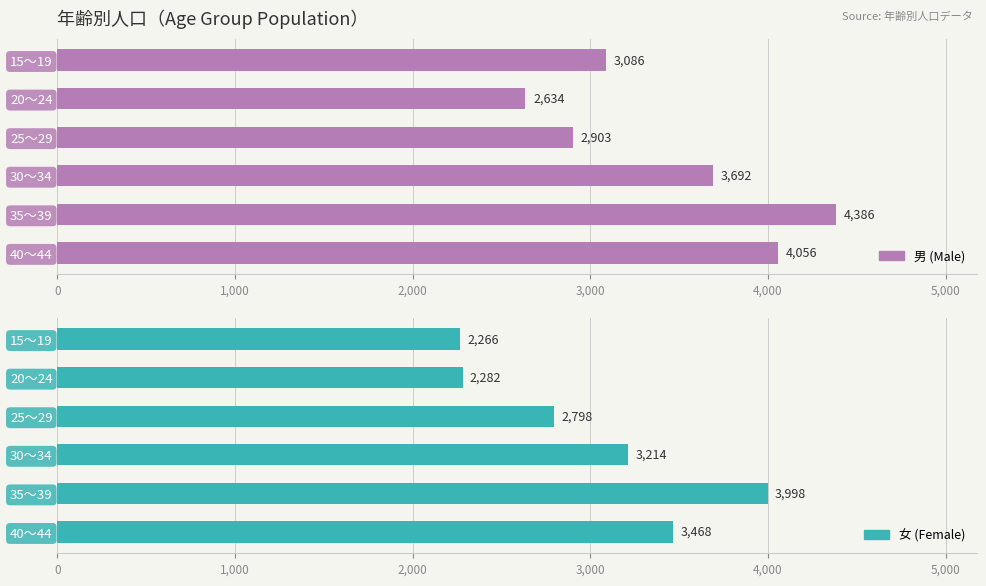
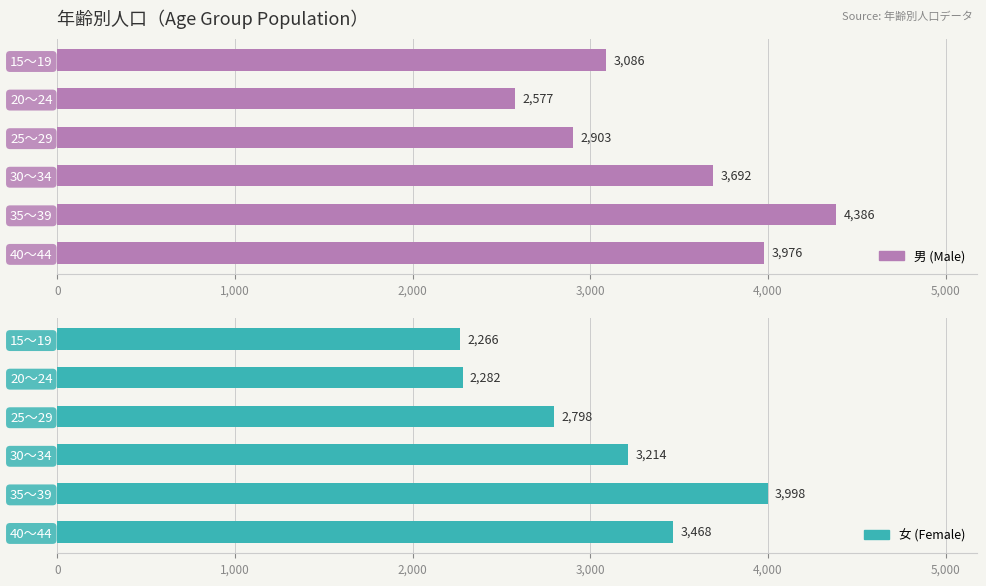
年齢別人口（Age Group Population）, 20～24: 2,634 -> 2,577
年齢別人口（Age Group Population）, 40～44: 4,056 -> 3,976
